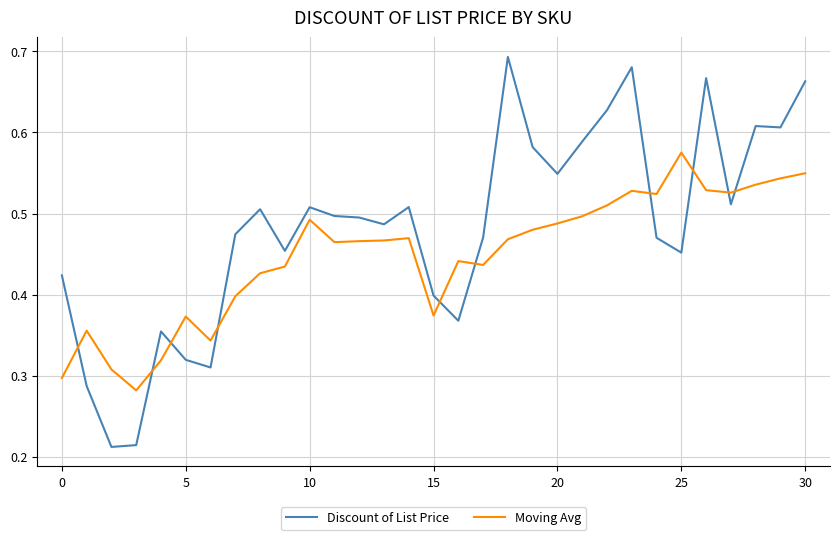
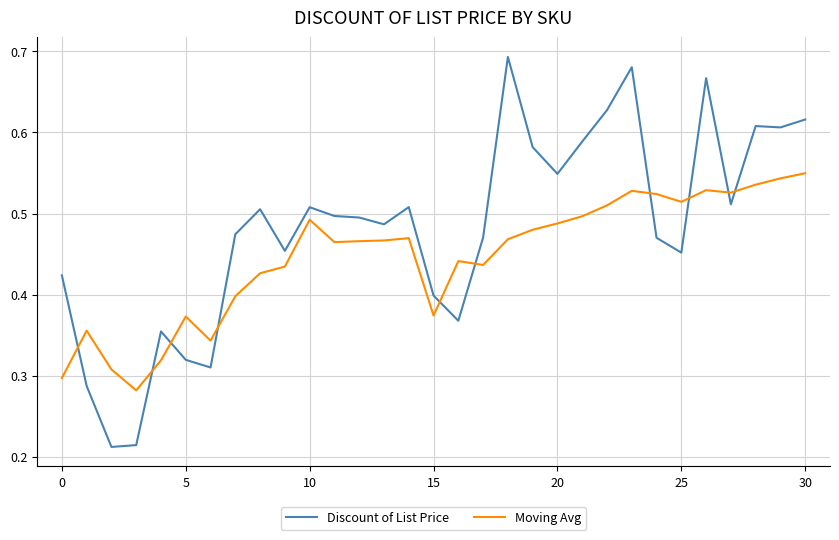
Moving Avg, 25: 0.58 -> 0.51
Discount of List Price, 30: 0.66 -> 0.62
